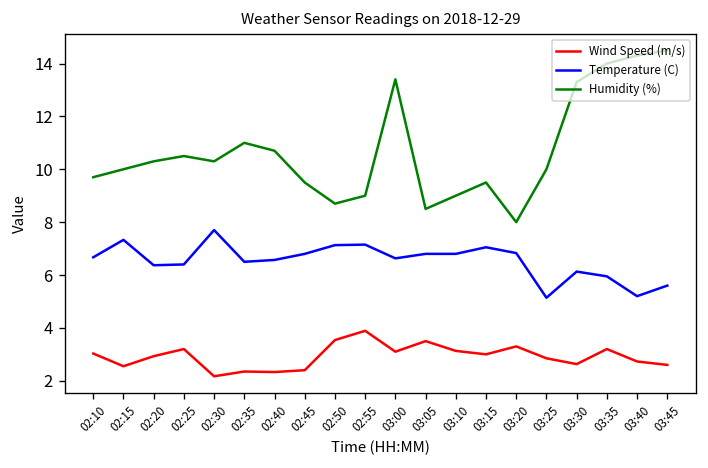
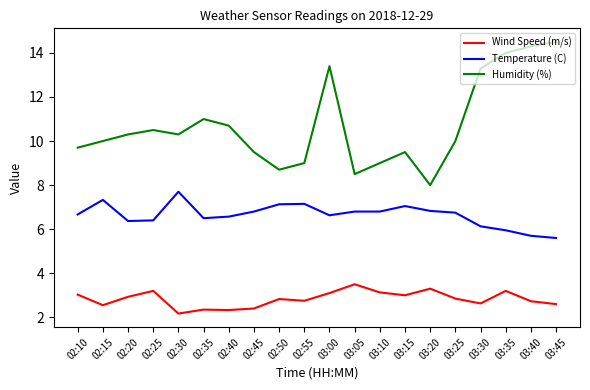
Wind Speed (m/s), 02:50: 3.5 -> 2.8
Wind Speed (m/s), 02:55: 3.9 -> 2.8
Temperature (C), 03:25: 5.1 -> 6.8
Temperature (C), 03:40: 5.2 -> 5.7
